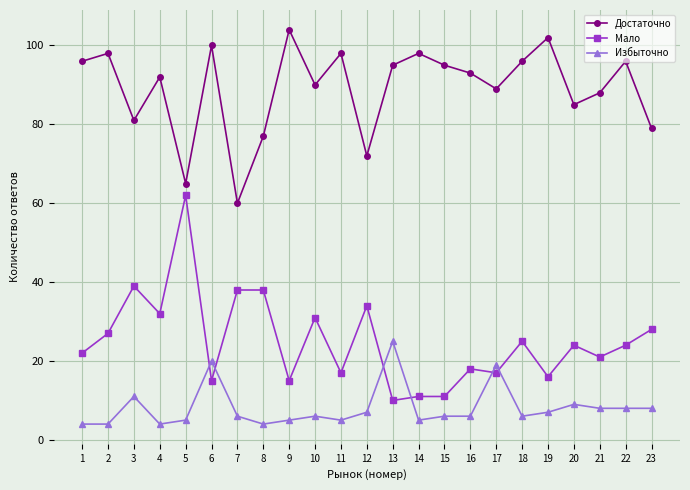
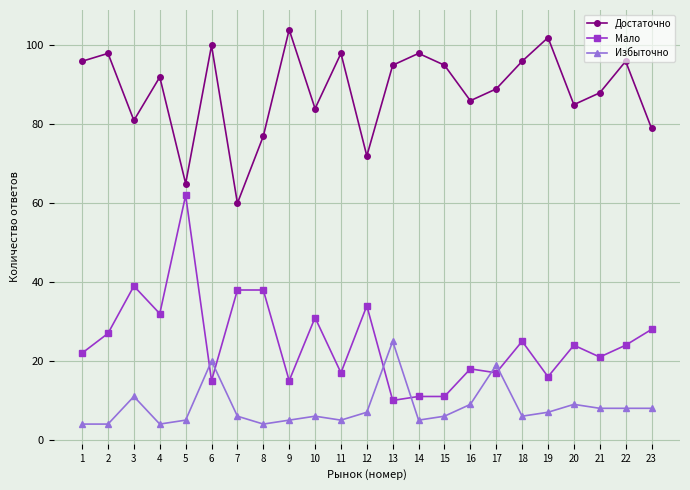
Достаточно, 10: 90 -> 84
Достаточно, 16: 93 -> 86
Избыточно, 16: 6 -> 9
